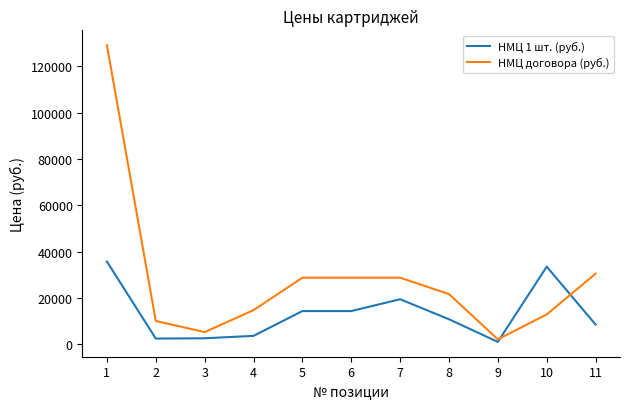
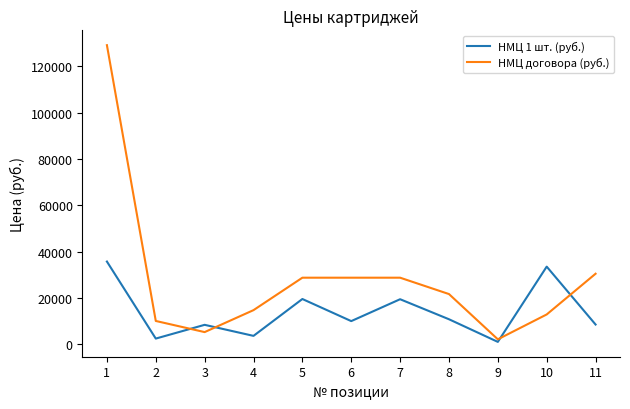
НМЦ 1 шт. (руб.), 3: 3000 -> 8000
НМЦ 1 шт. (руб.), 5: 14000 -> 20000
НМЦ 1 шт. (руб.), 6: 14000 -> 10000
